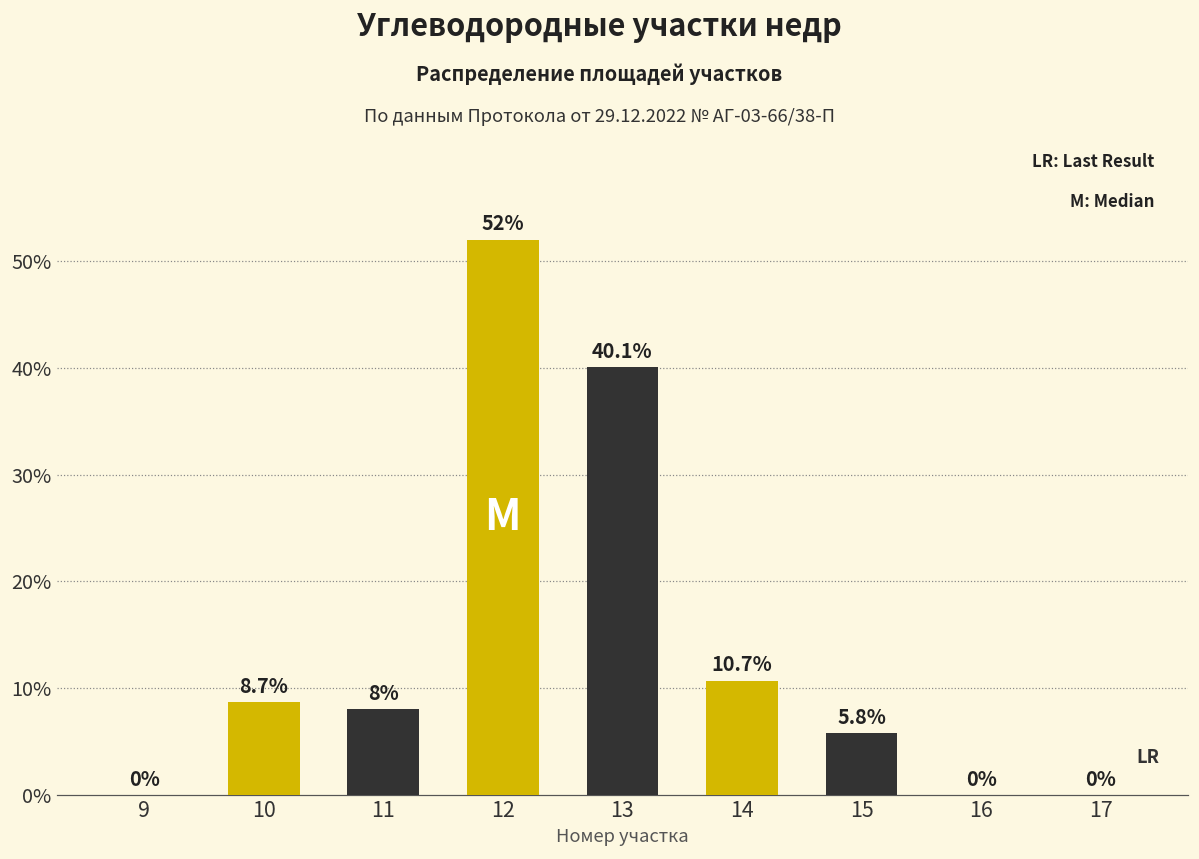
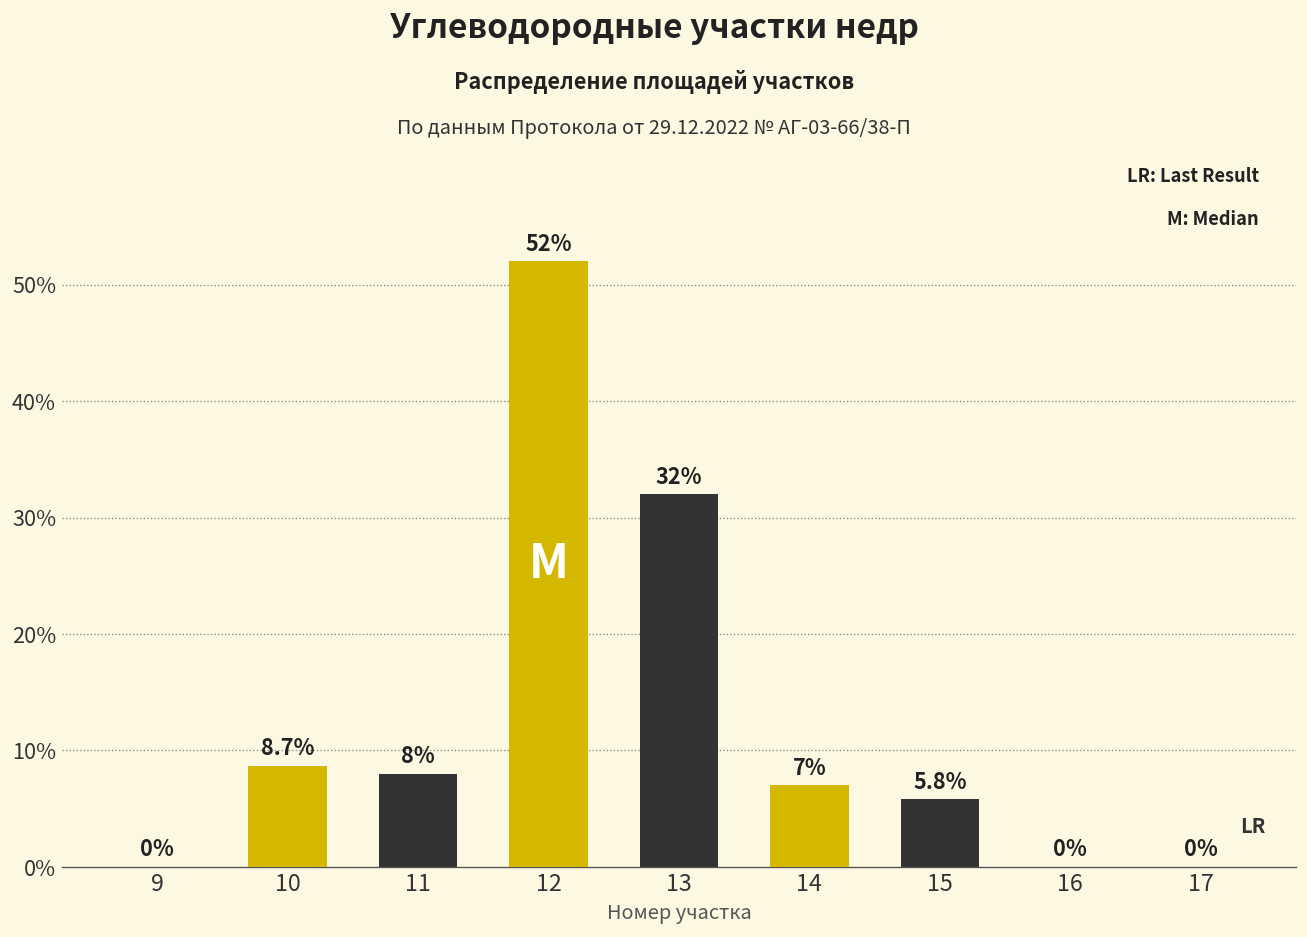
13: 40.1% -> 32%
14: 10.7% -> 7%
